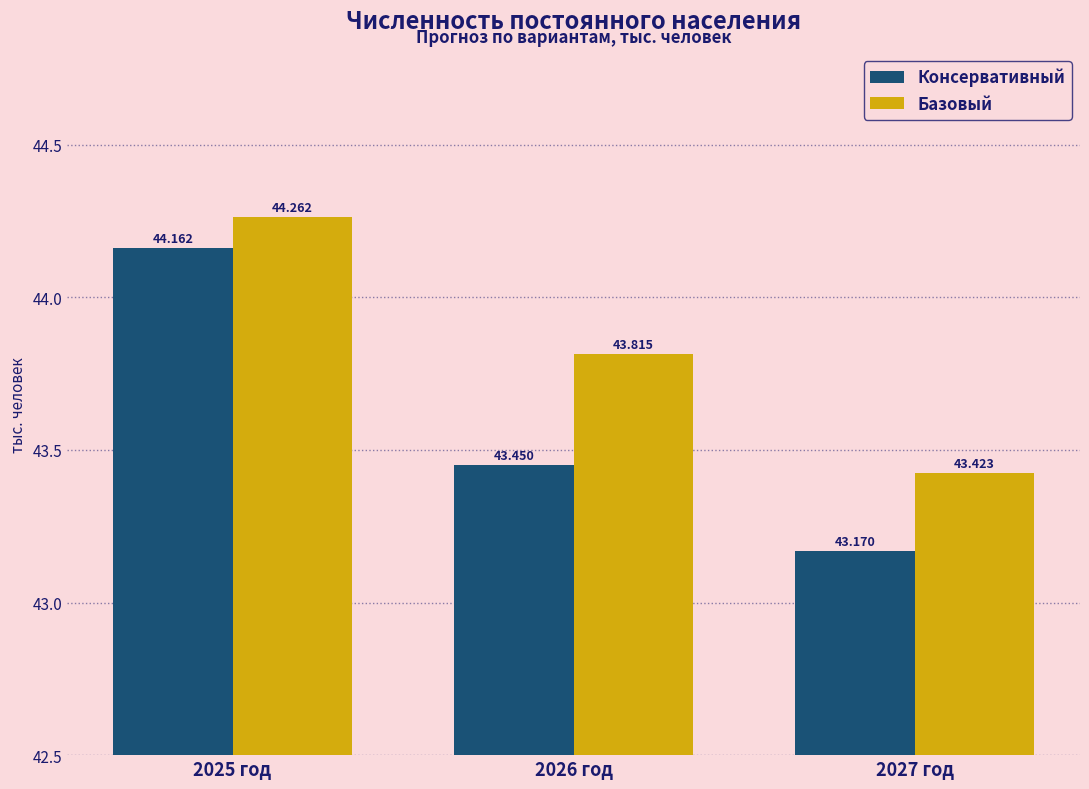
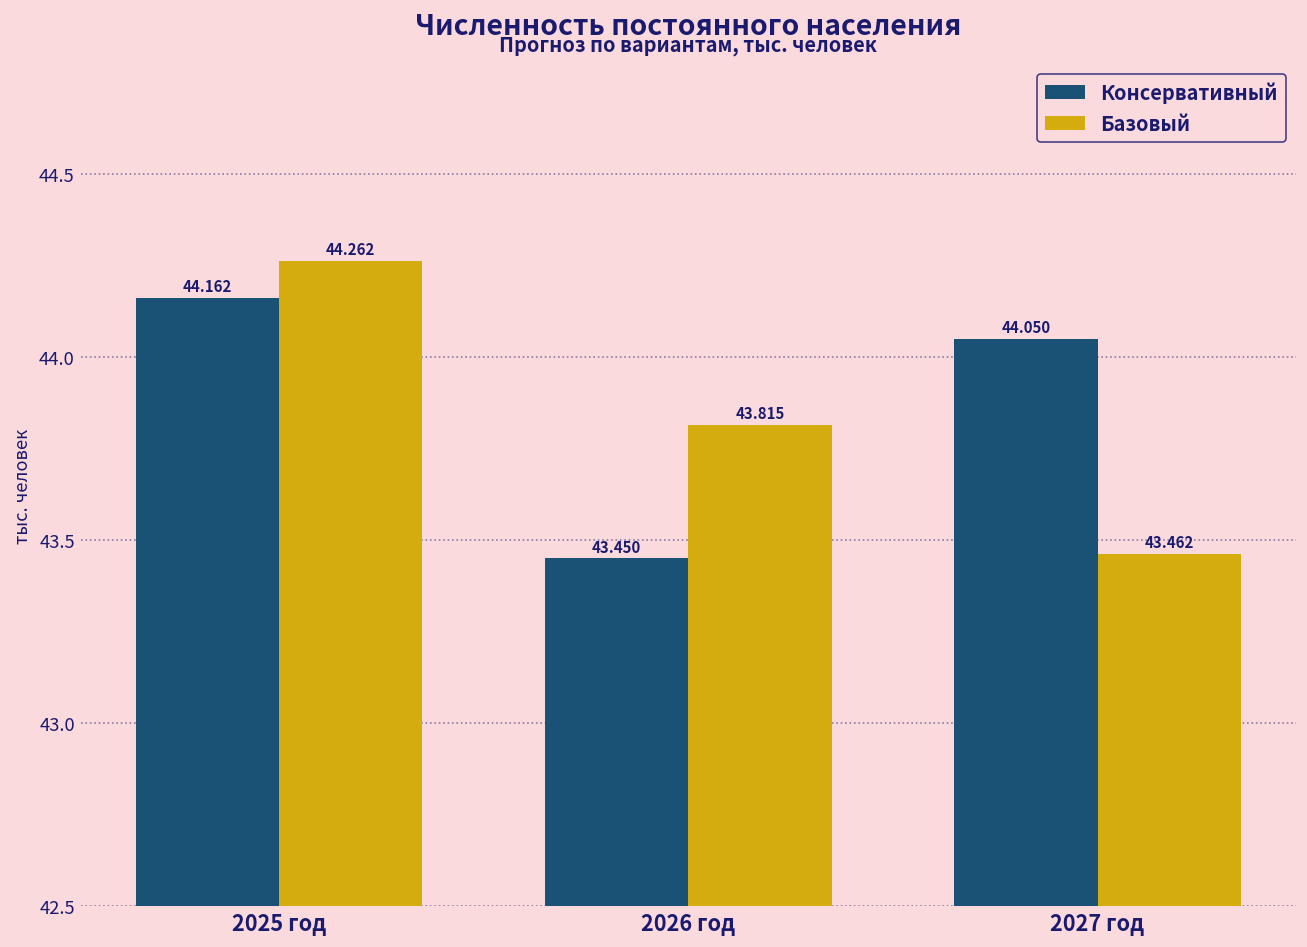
Консервативный, 2027 год: 43.170 -> 44.050
Базовый, 2027 год: 43.423 -> 43.462
